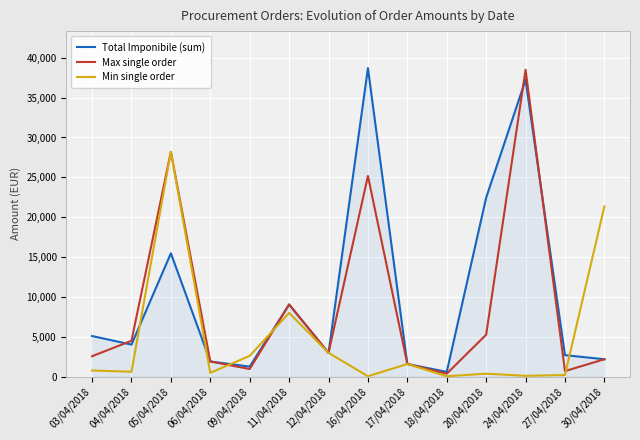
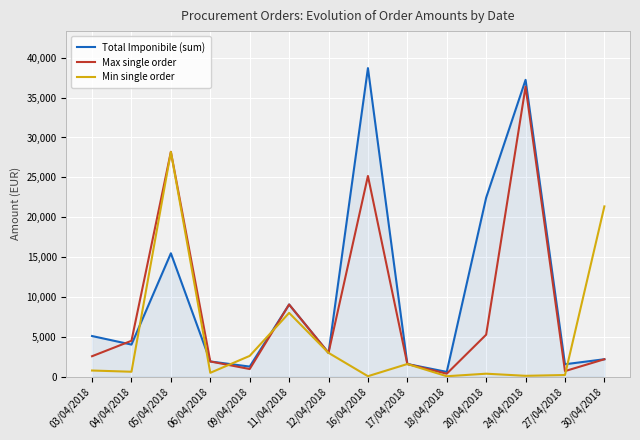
Max single order, 24/04/2018: 39,000 -> 36,000
Total Imponibile (sum), 27/04/2018: 3,000 -> 2,000
